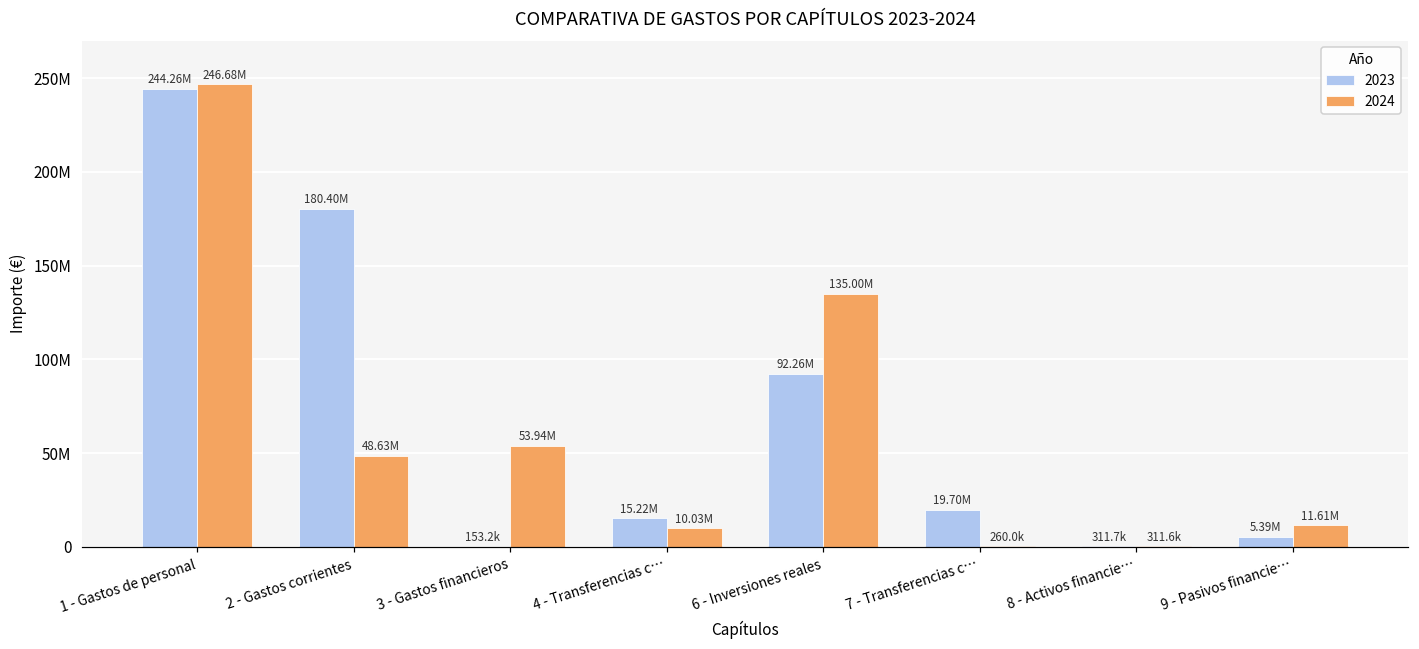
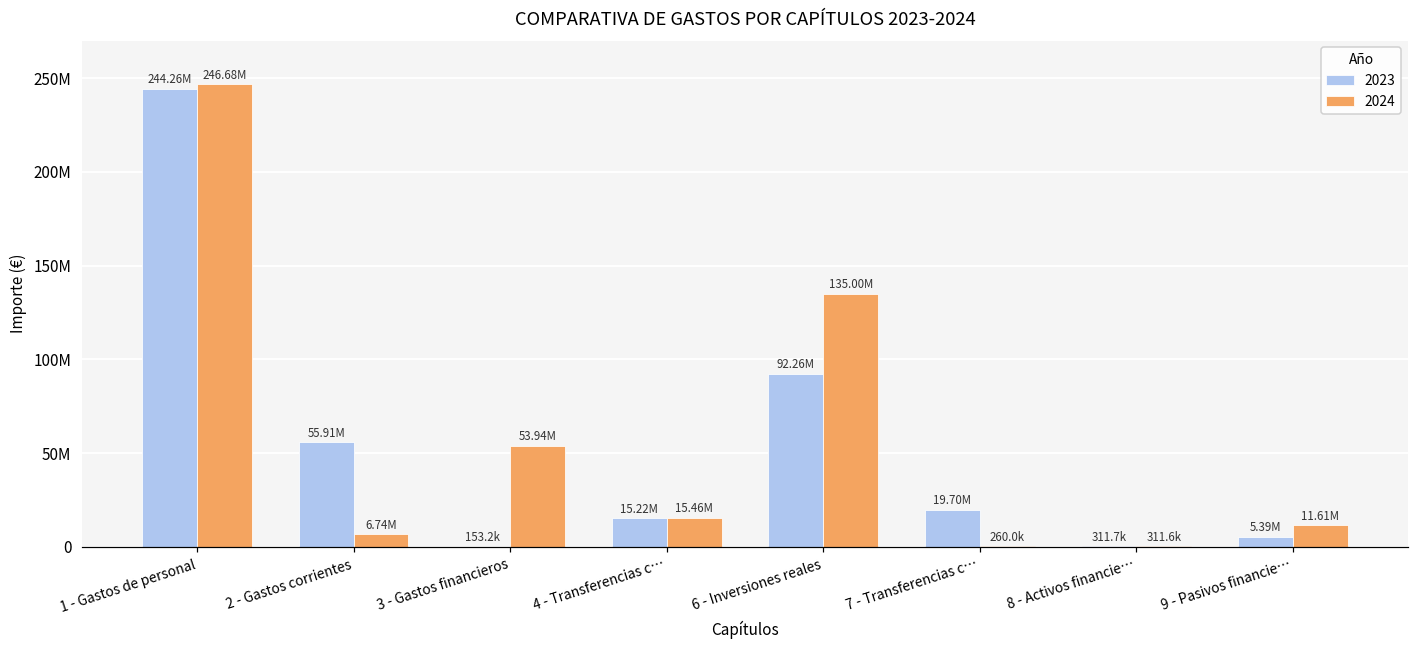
2023, 2 - Gastos corrientes: 180.40M -> 55.91M
2024, 2 - Gastos corrientes: 48.63M -> 6.74M
2024, 4 - Transferencias c…: 10.03M -> 15.46M
